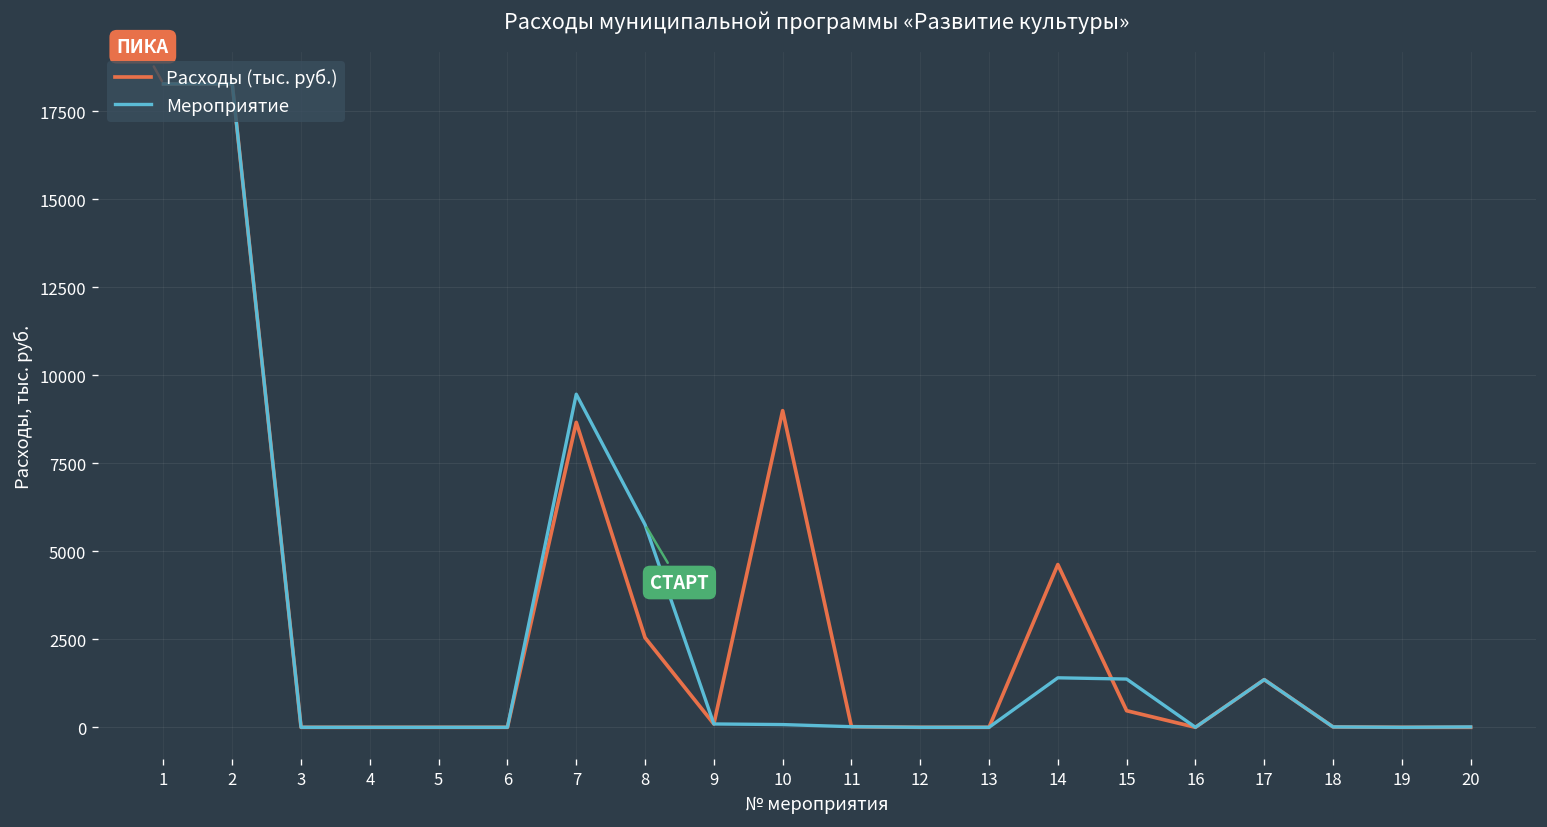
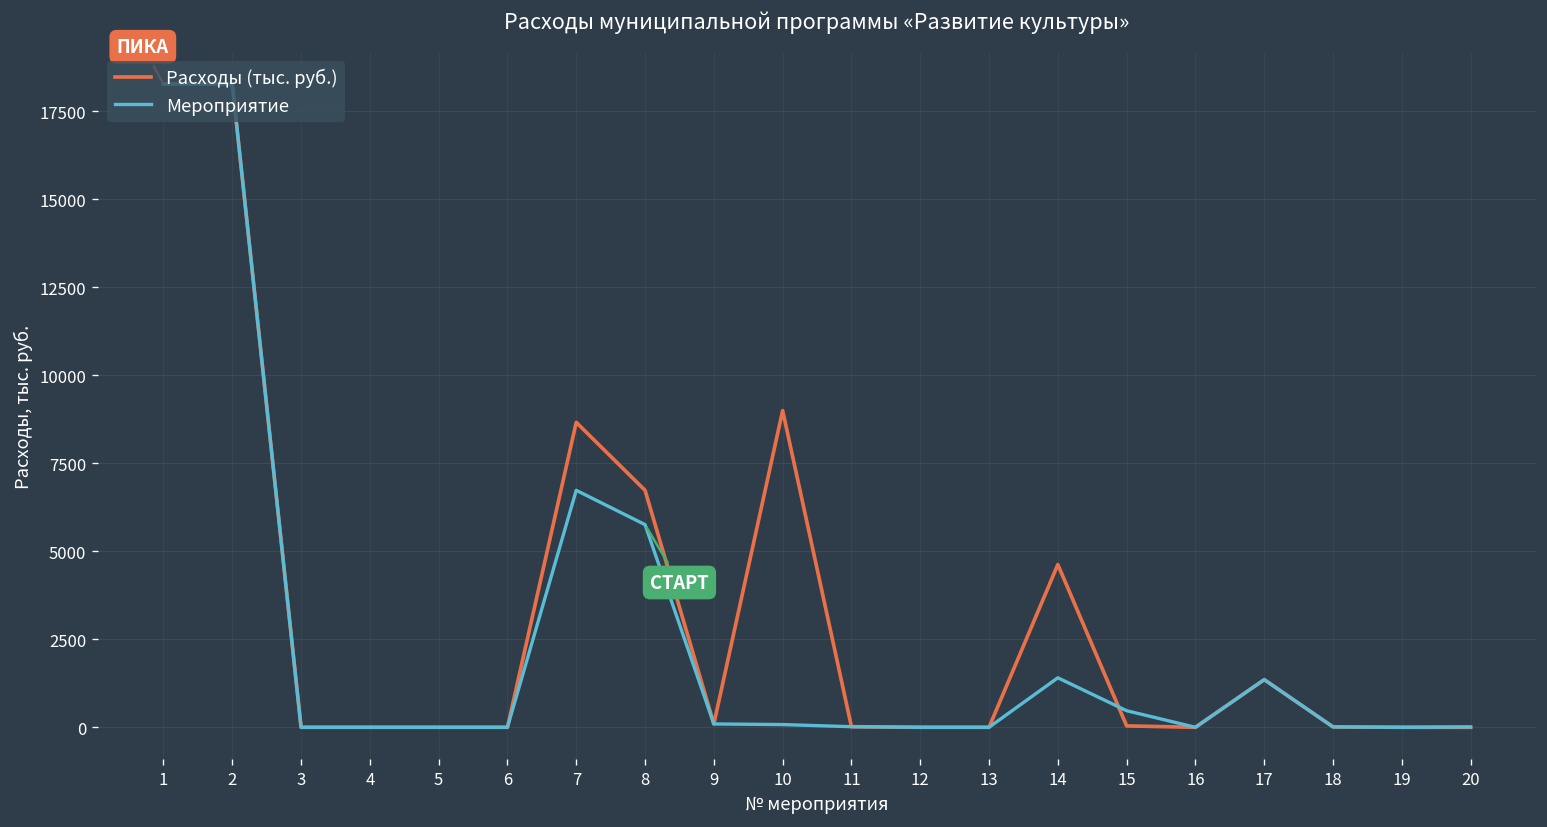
Мероприятие, 7: 9500 -> 6700
Расходы (тыс. руб.), 8: 2500 -> 6700
Расходы (тыс. руб.), 15: 500 -> 0
Мероприятие, 15: 1400 -> 500
